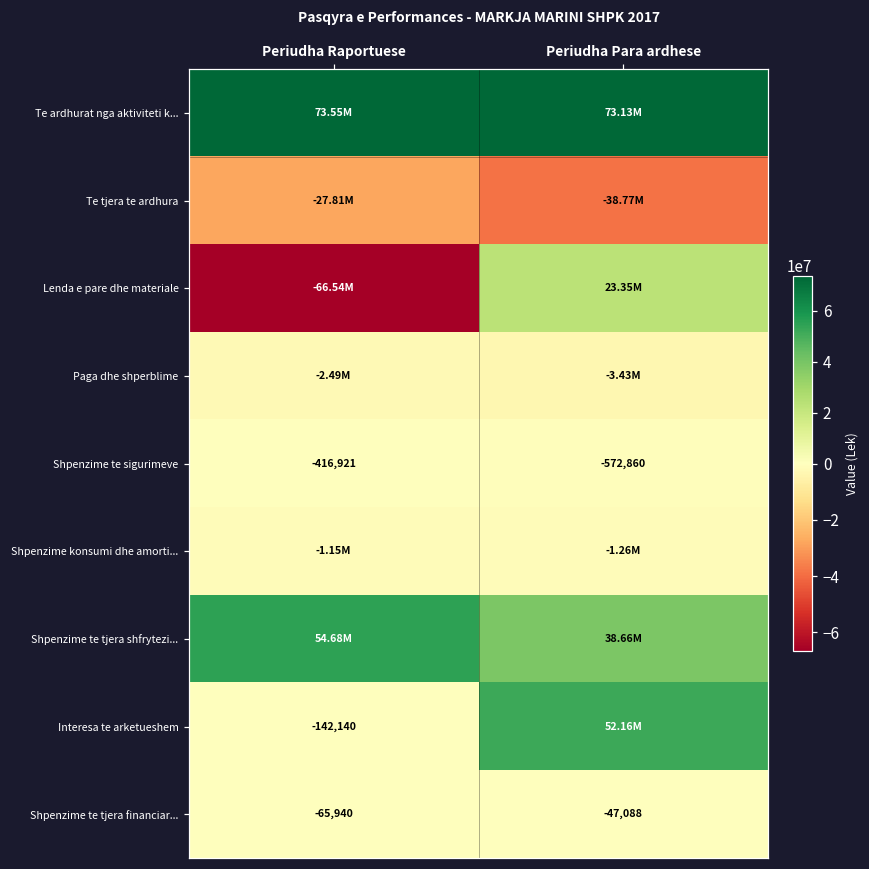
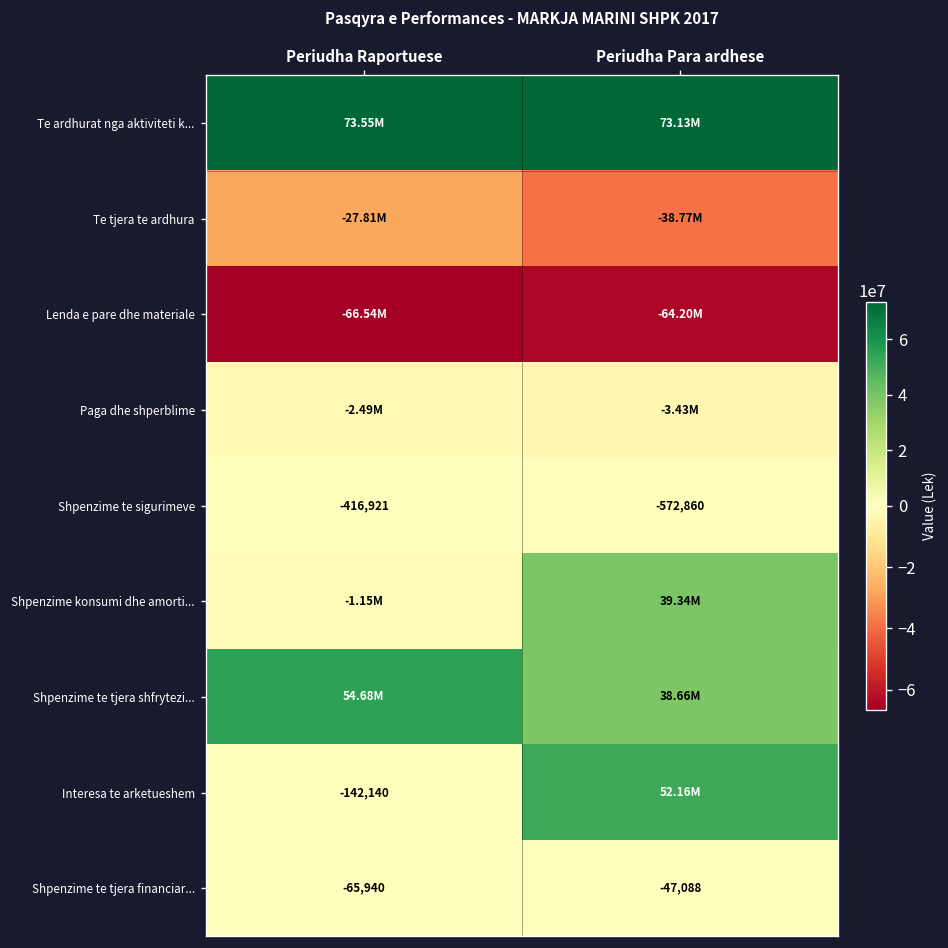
Lenda e pare dhe materiale, Periudha Para ardhese: 23.35M -> -64.20M
Shpenzime konsumi dhe amorti..., Periudha Para ardhese: -1.26M -> 39.34M
